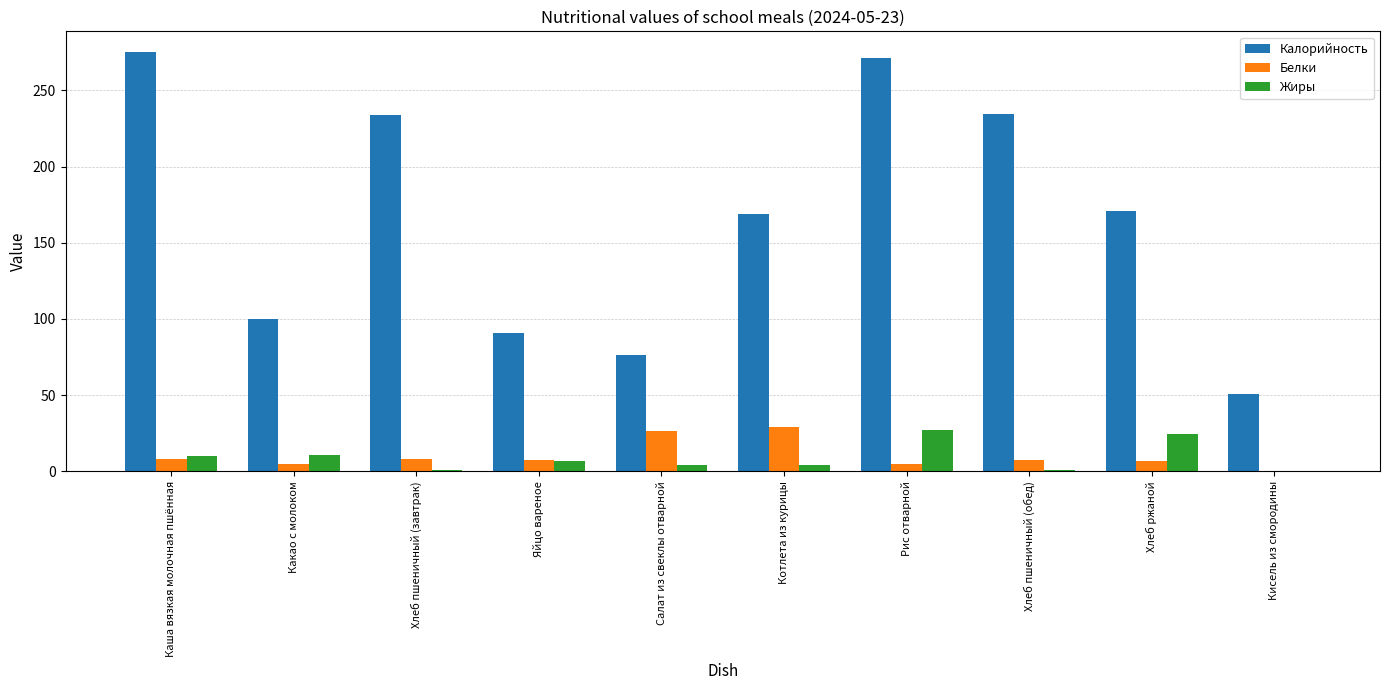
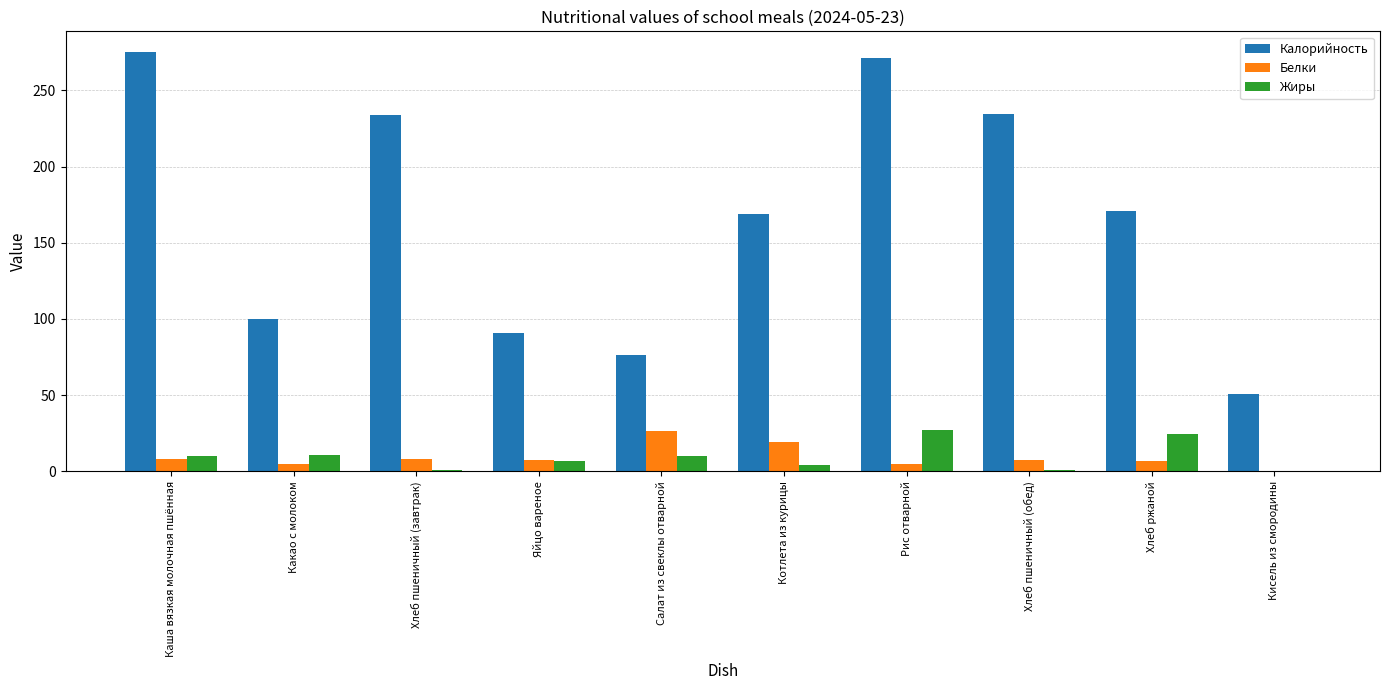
Жиры, Салат из свеклы отварной: 4 -> 10
Белки, Котлета из курицы: 29 -> 19
